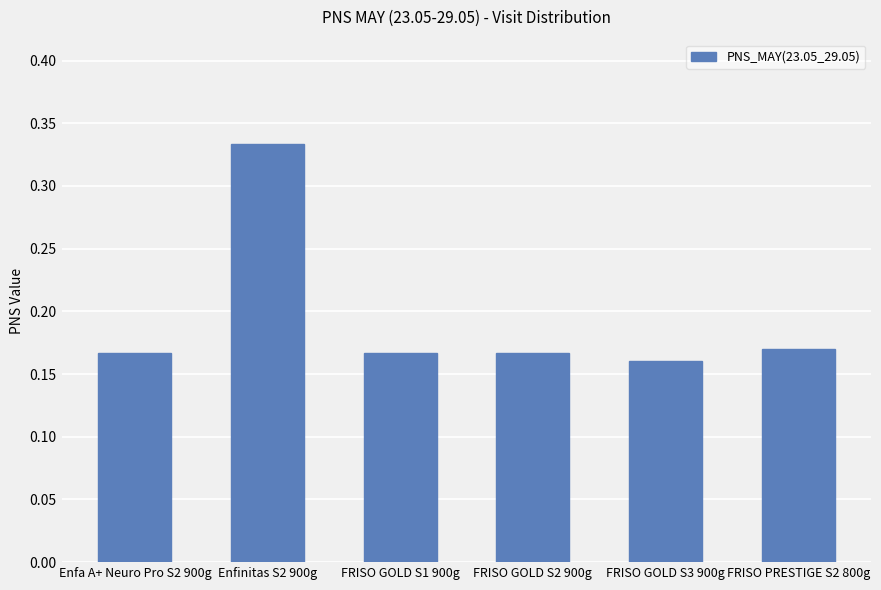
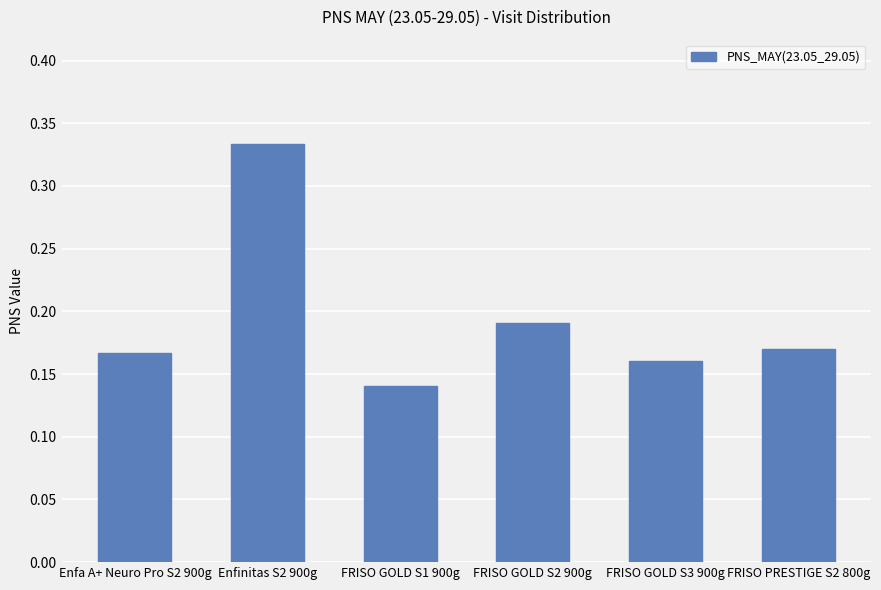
FRISO GOLD S1 900g: 0.167 -> 0.141
FRISO GOLD S2 900g: 0.167 -> 0.191
